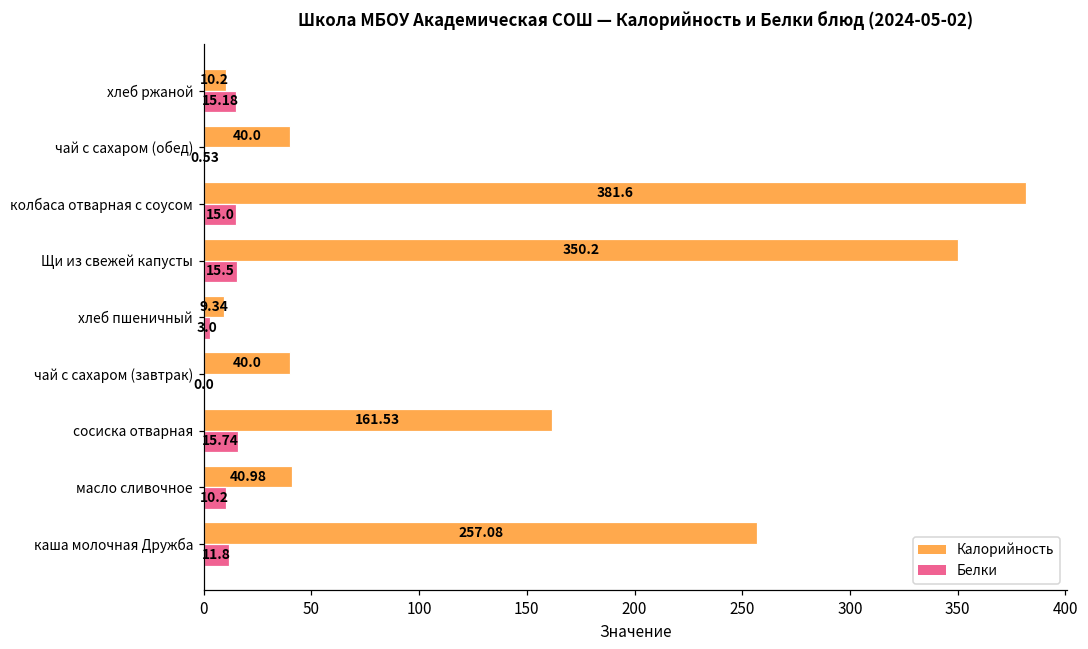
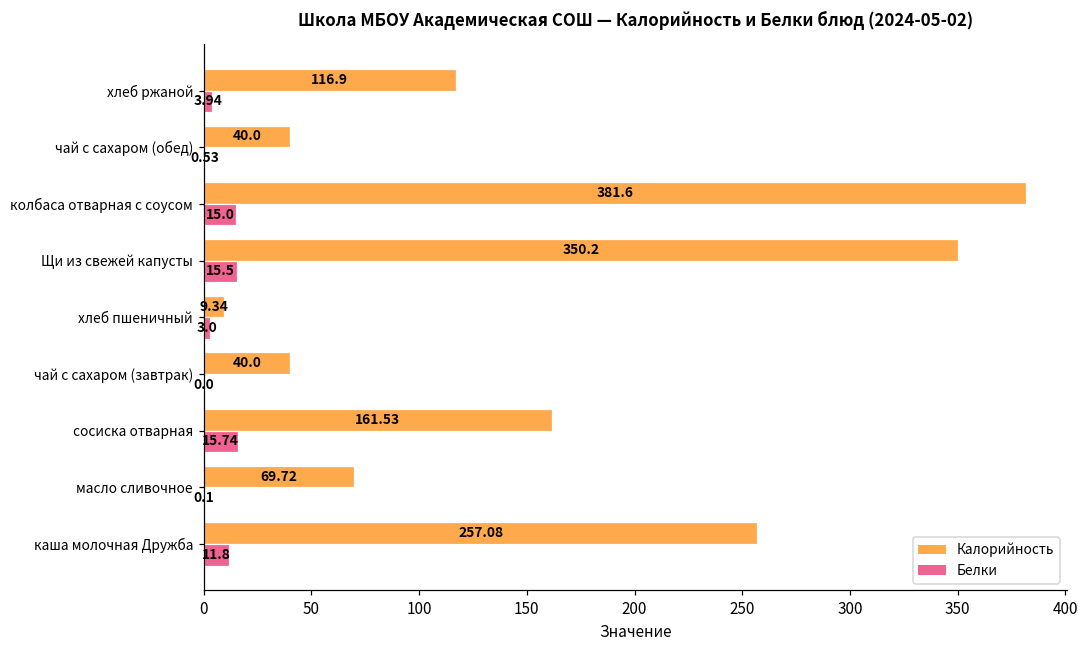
Калорийность, хлеб ржаной: 10.2 -> 116.9
Белки, хлеб ржаной: 15.18 -> 3.94
Калорийность, масло сливочное: 40.98 -> 69.72
Белки, масло сливочное: 10.2 -> 0.1
